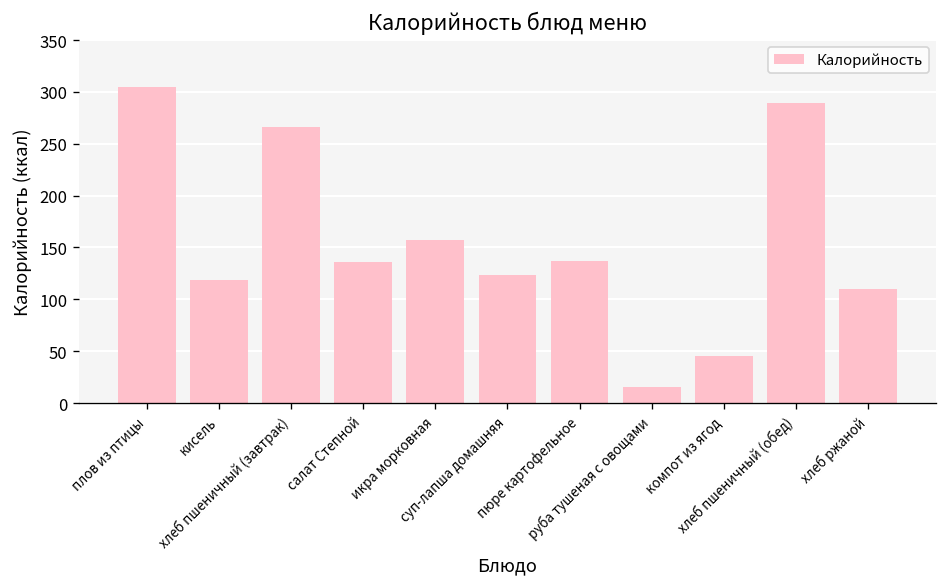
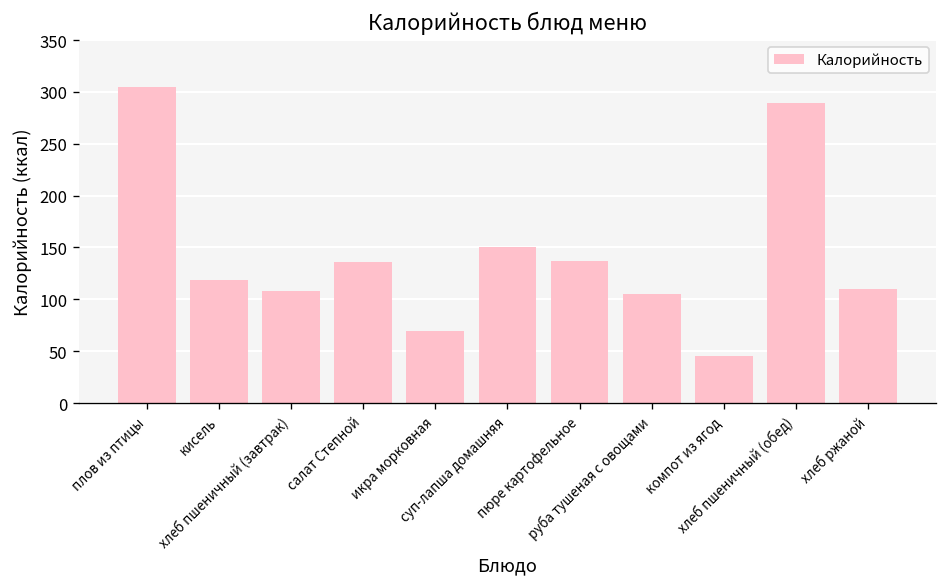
хлеб пшеничный (завтрак): 270 -> 110
икра морковная: 160 -> 70
суп-лапша домашняя: 120 -> 150
руба тушеная с овощами: 20 -> 110
